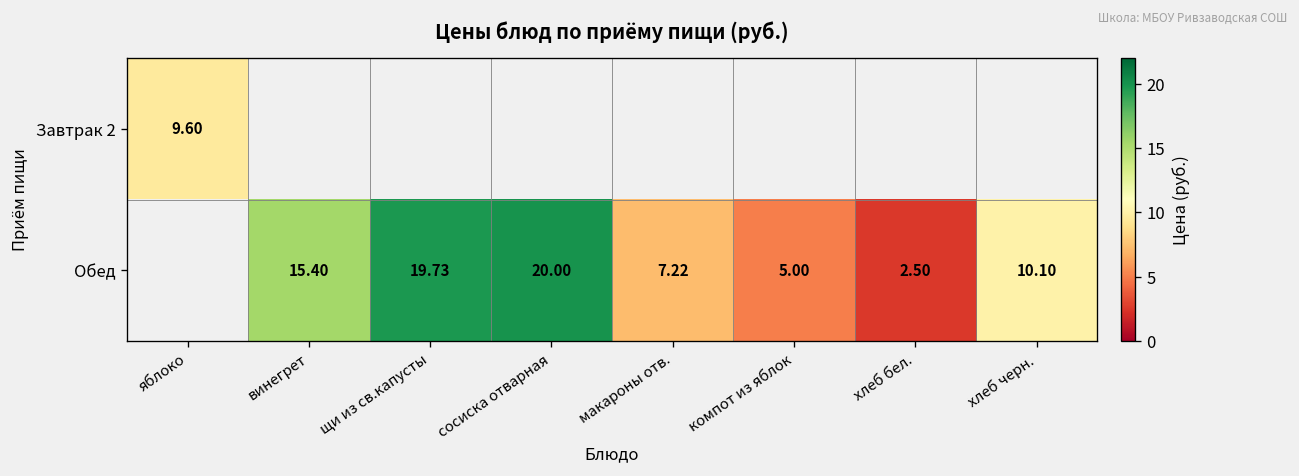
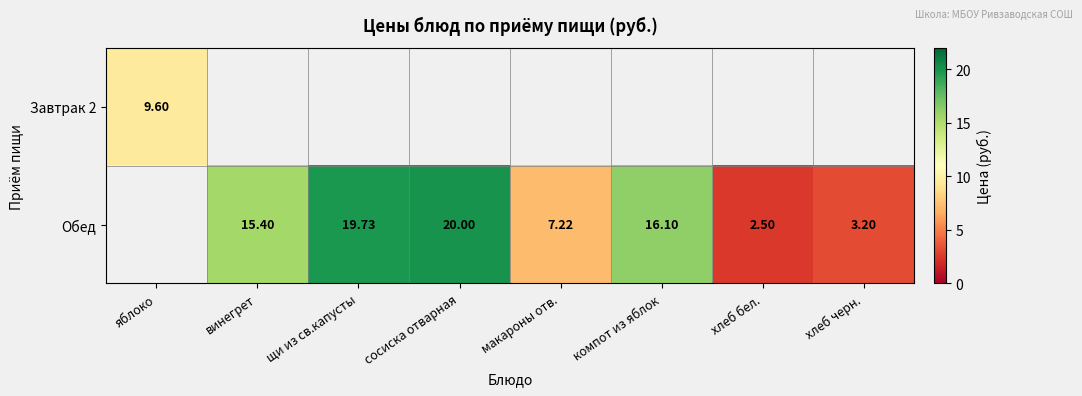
Обед, компот из яблок: 5.00 -> 16.10
Обед, хлеб черн.: 10.10 -> 3.20
